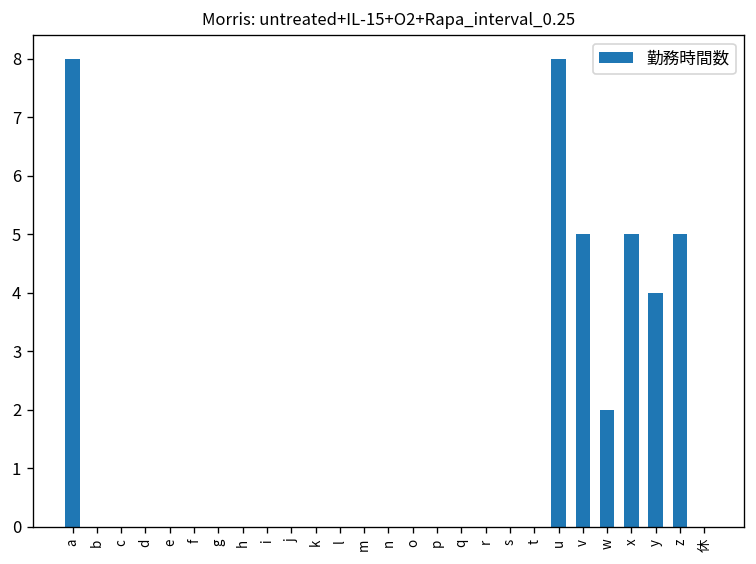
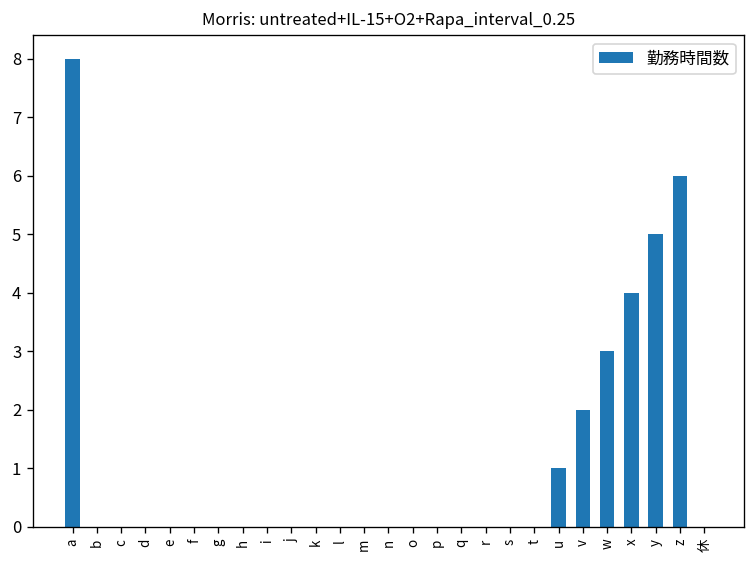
u: 8 -> 1
v: 5 -> 2
w: 2 -> 3
x: 5 -> 4
y: 4 -> 5
z: 5 -> 6
